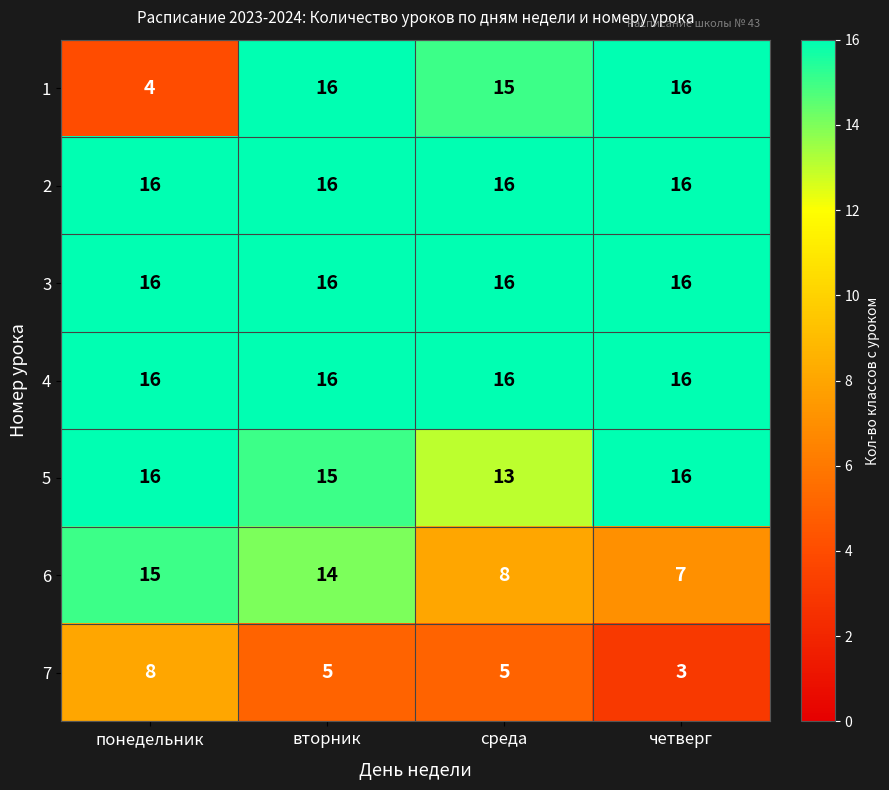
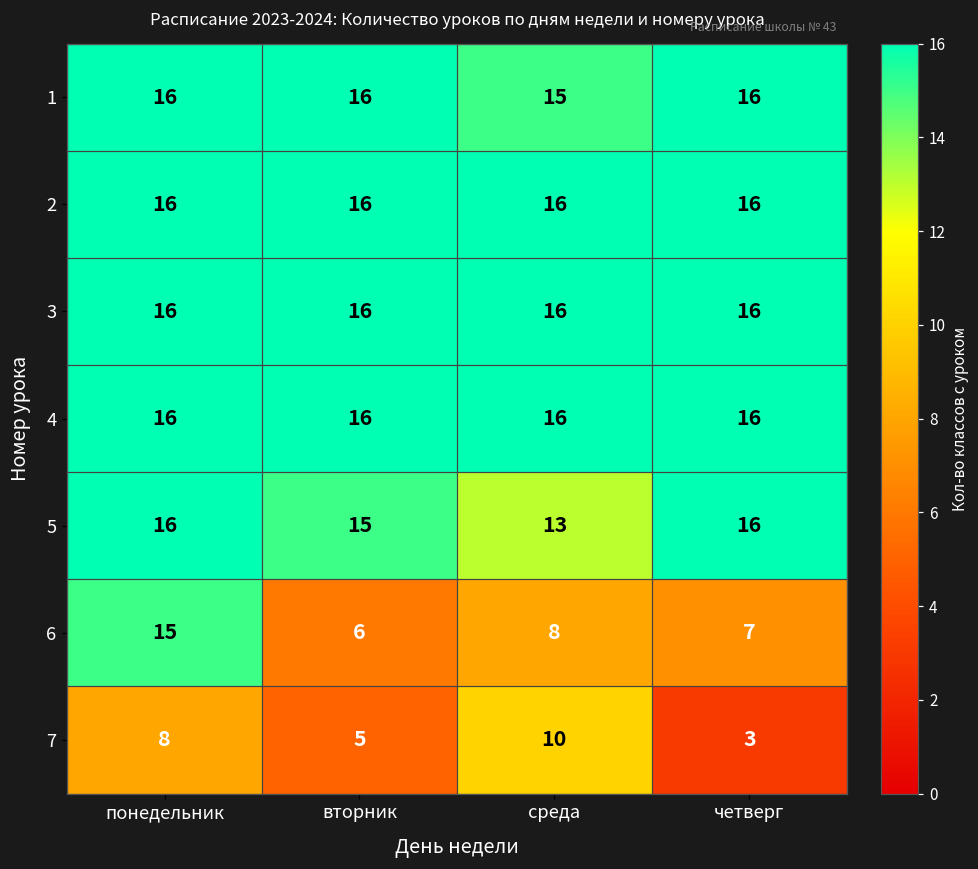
1, понедельник: 4 -> 16
6, вторник: 14 -> 6
7, среда: 5 -> 10
